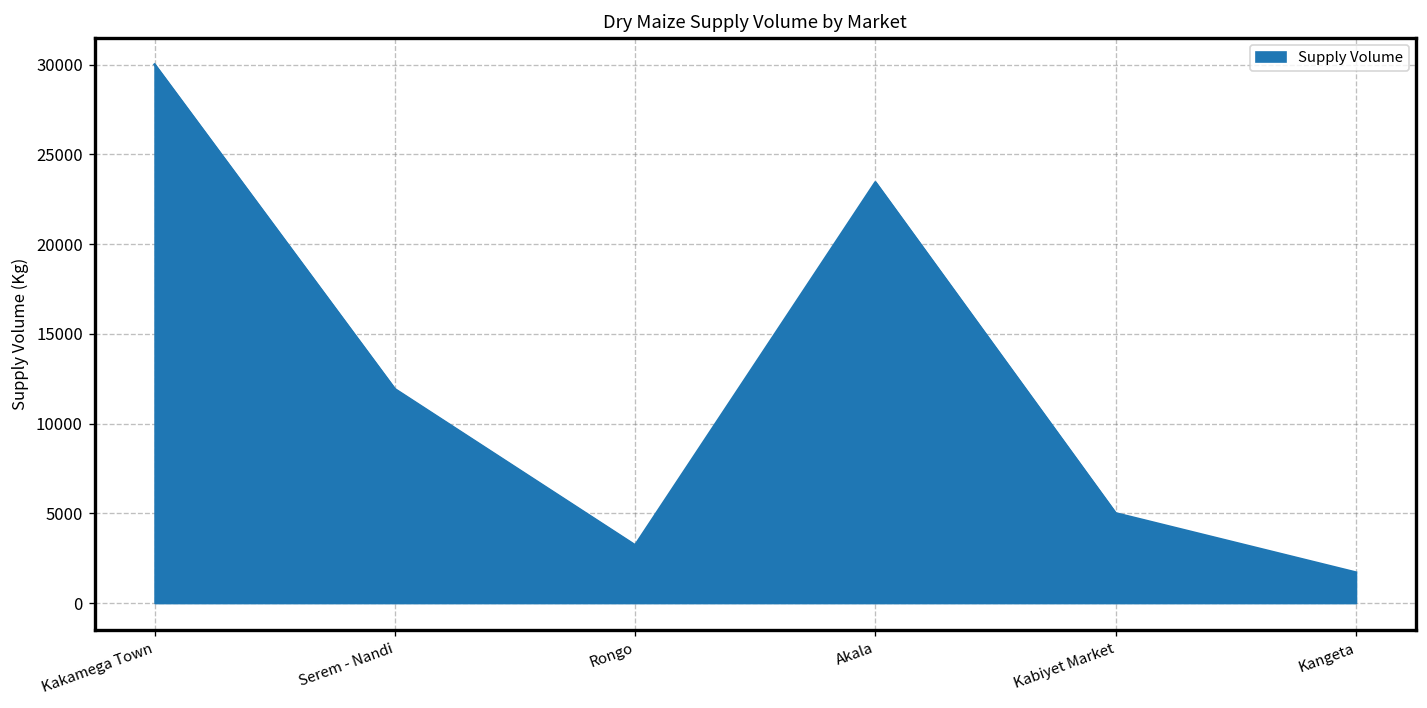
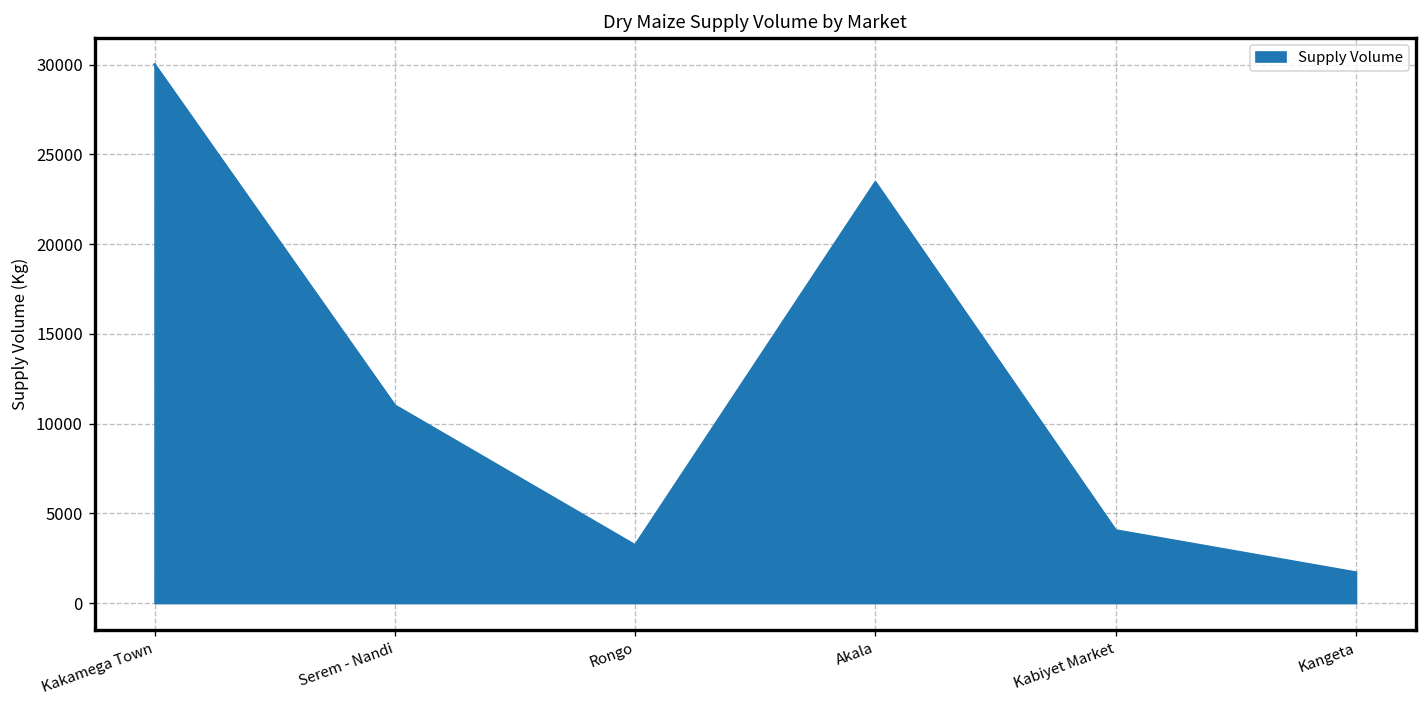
Serem - Nandi: 11900 -> 11000
Kabiyet Market: 5000 -> 4000
